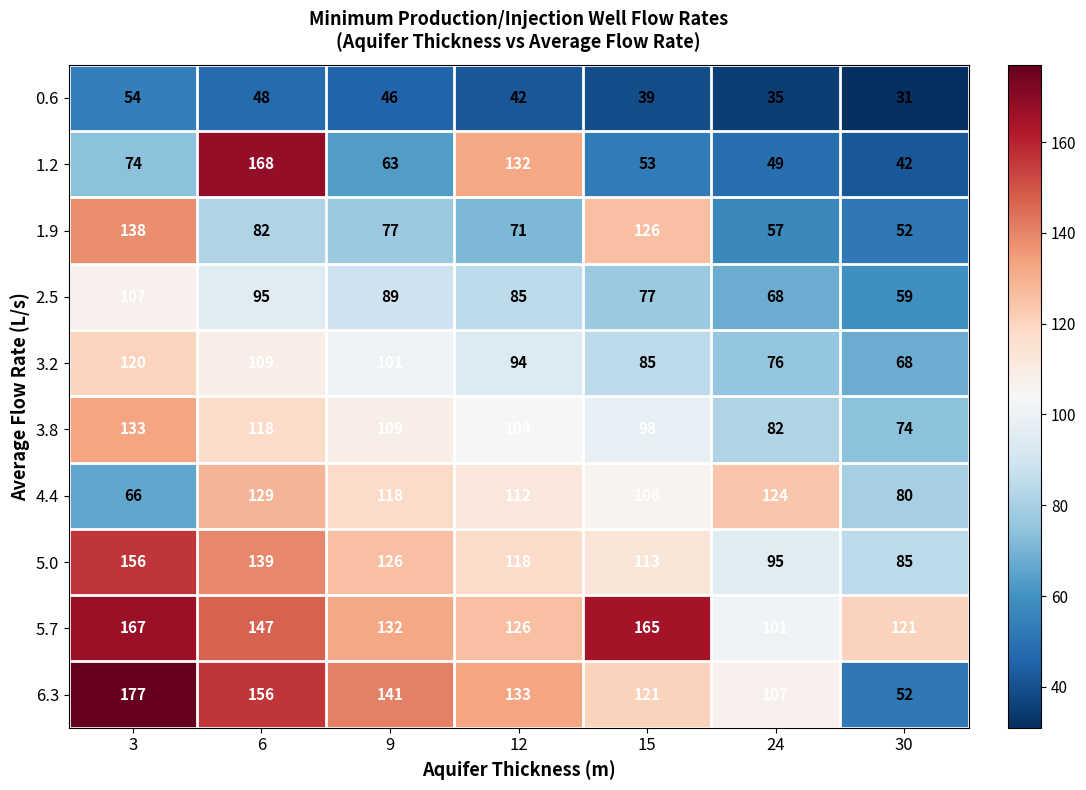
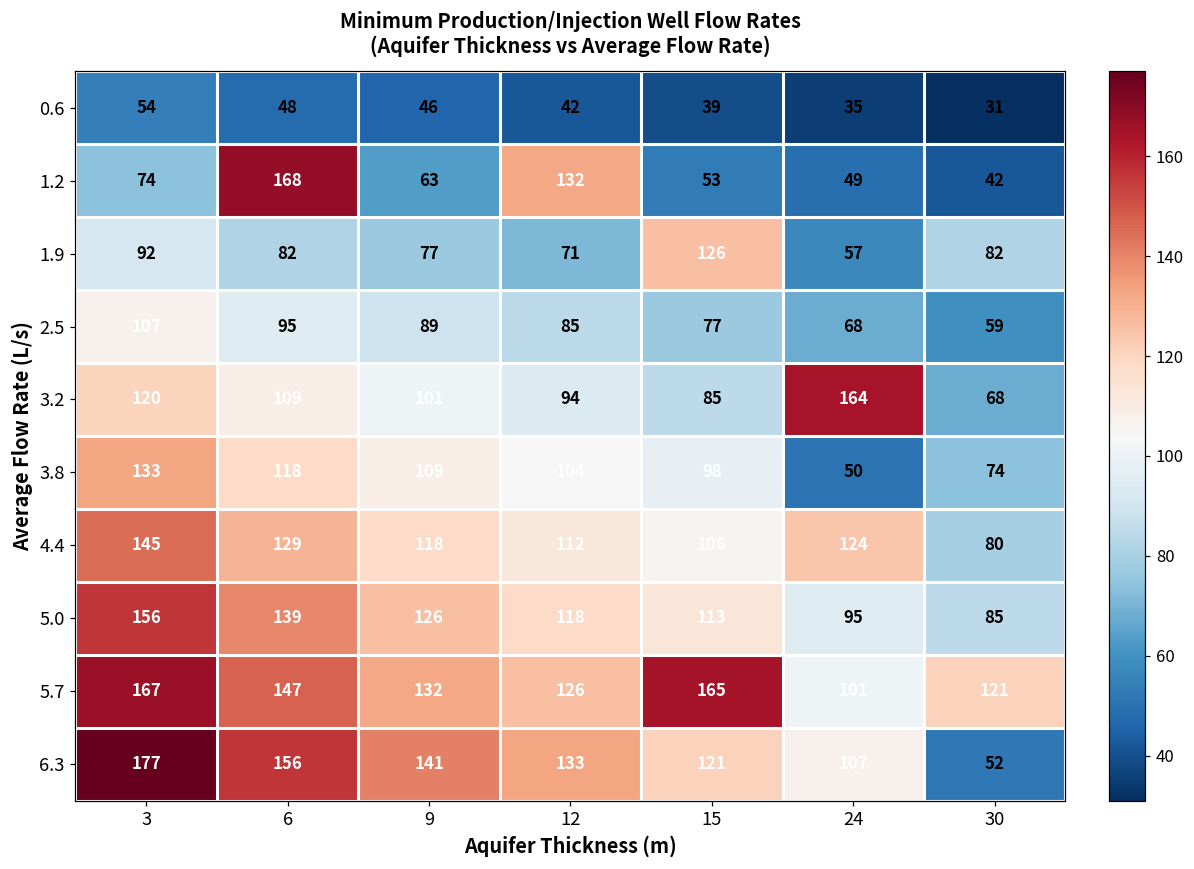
1.9, 3: 138 -> 92
1.9, 30: 52 -> 82
3.2, 24: 76 -> 164
3.8, 24: 82 -> 50
4.4, 3: 66 -> 145
